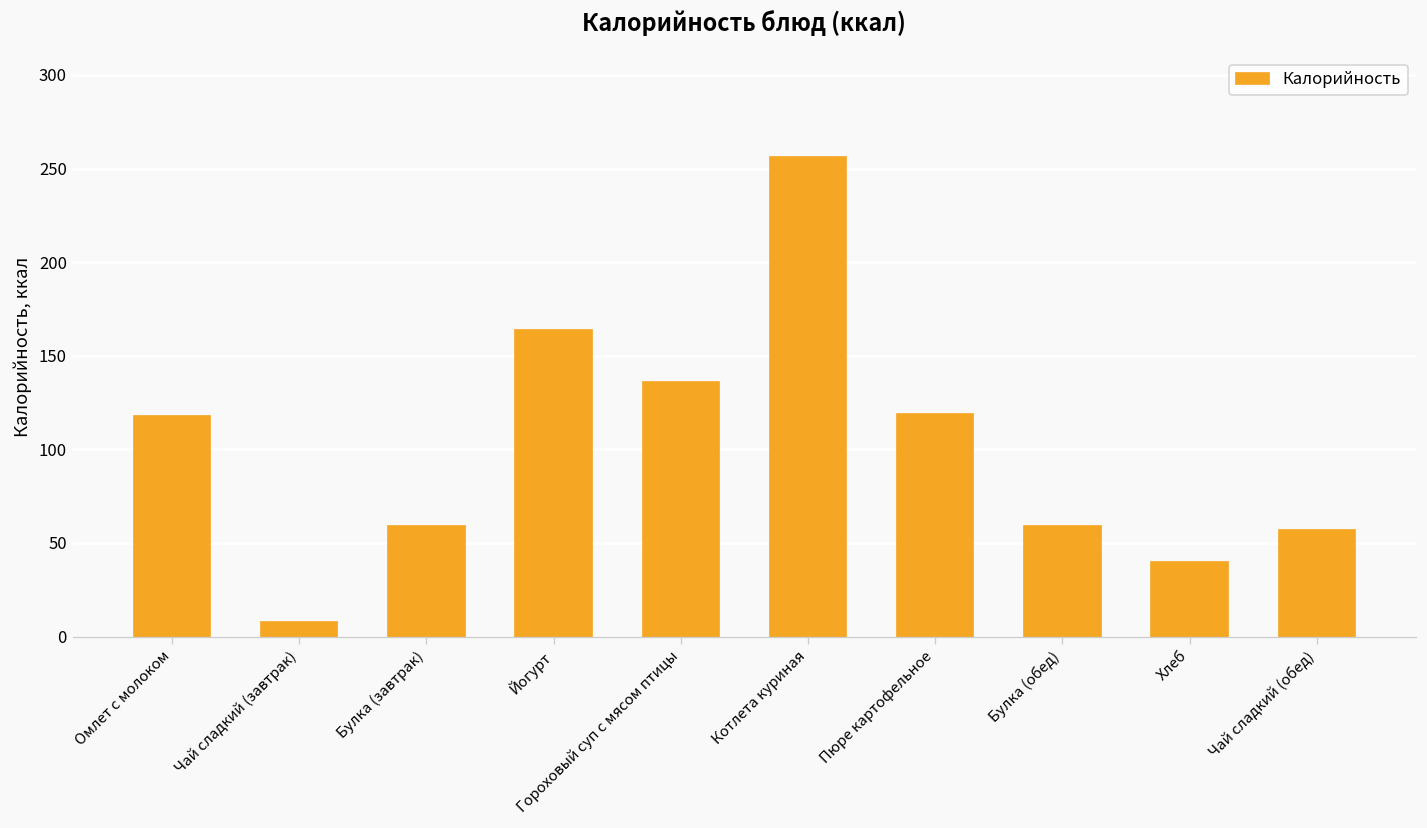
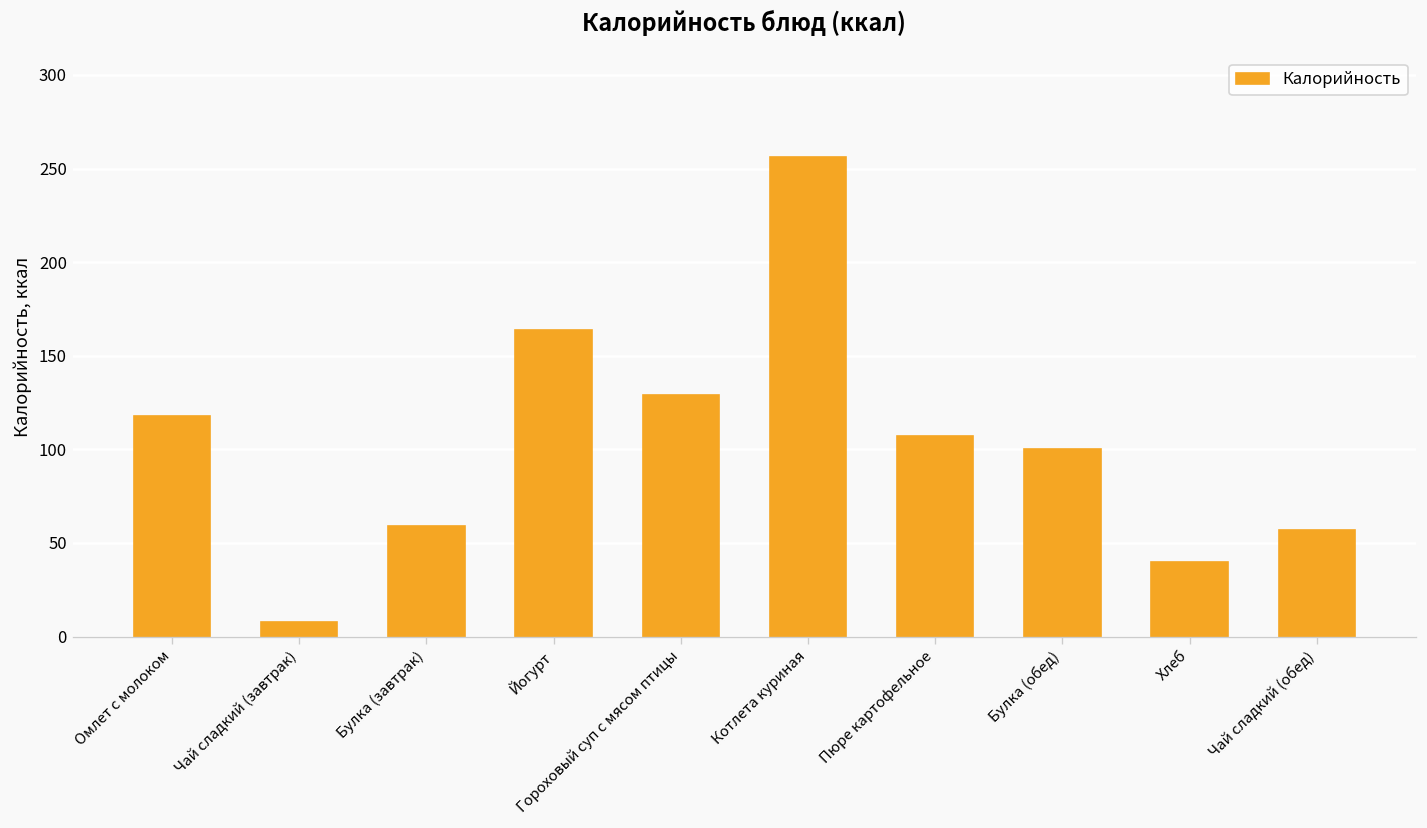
Гороховый суп с мясом птицы: 136 -> 129
Пюре картофельное: 119 -> 107
Булка (обед): 59 -> 100
